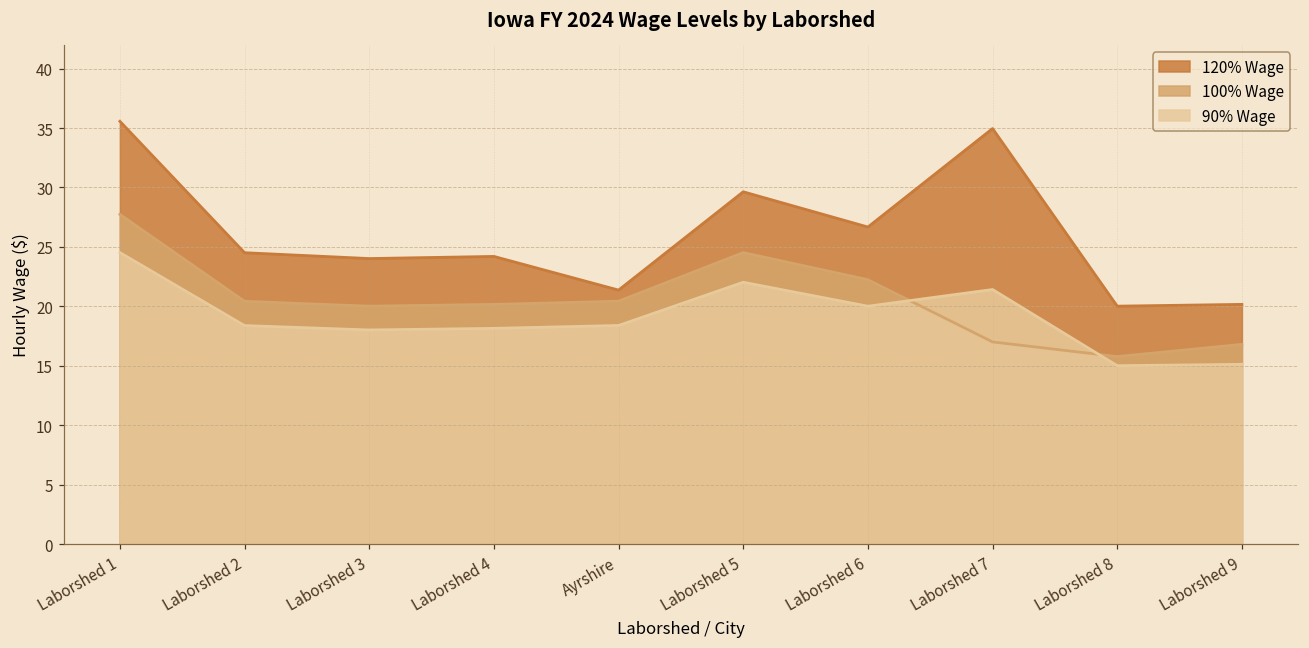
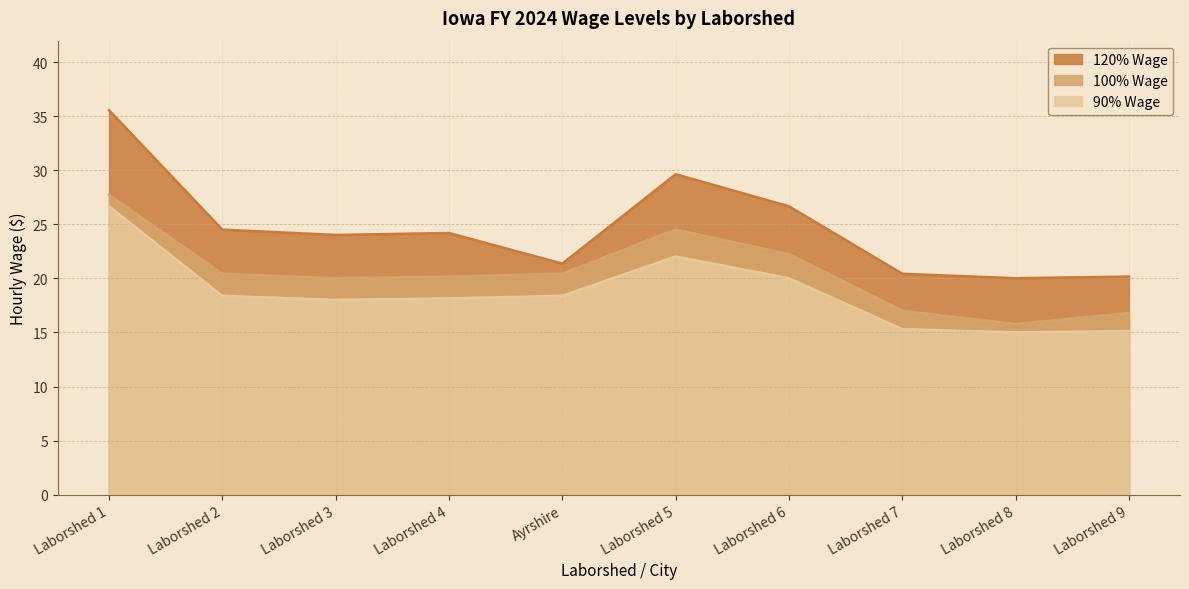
90% Wage, Laborshed 1: 24.5 -> 26.7
120% Wage, Laborshed 7: 35.0 -> 20.4
90% Wage, Laborshed 7: 21.4 -> 15.3
